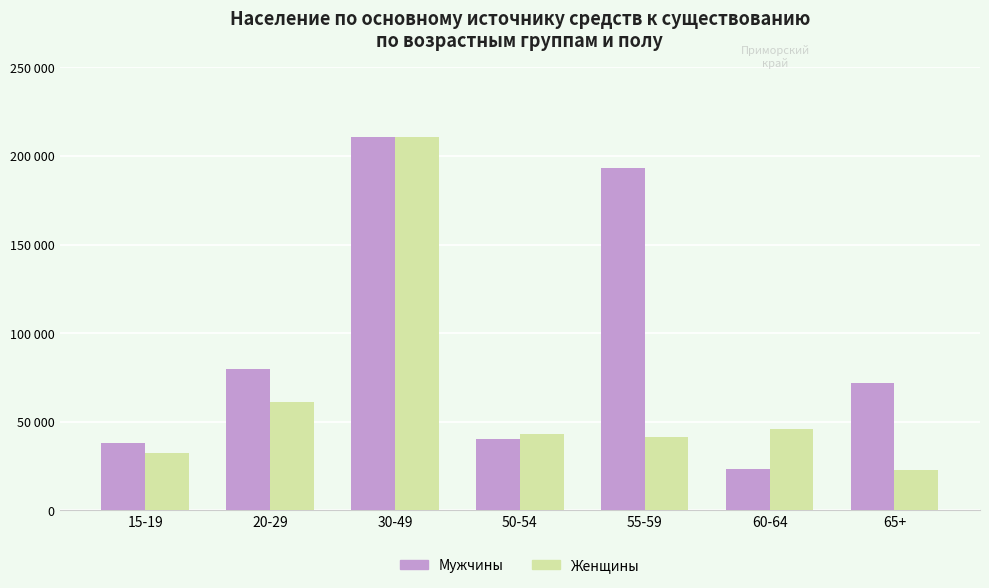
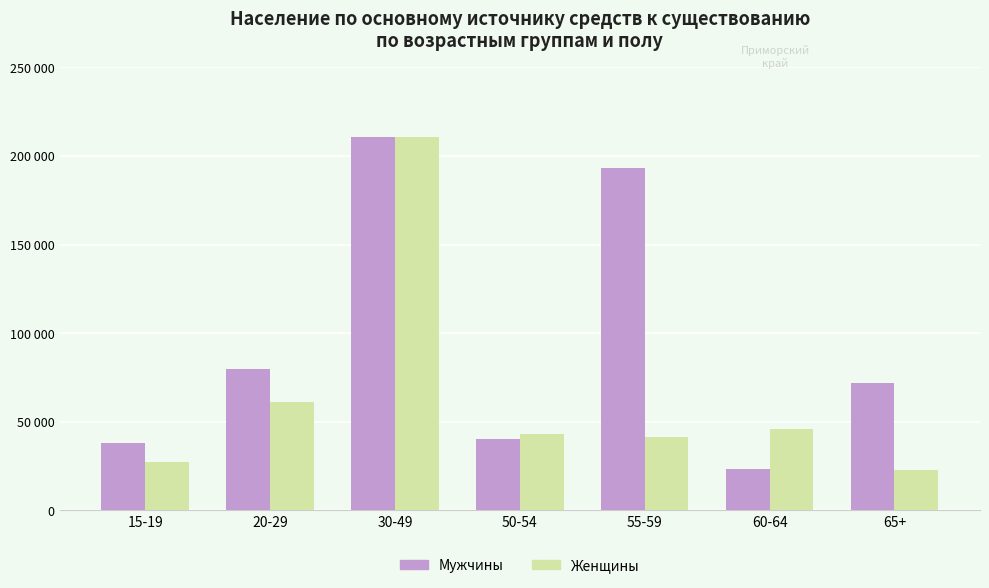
Женщины, 15-19: 33000 -> 27000
